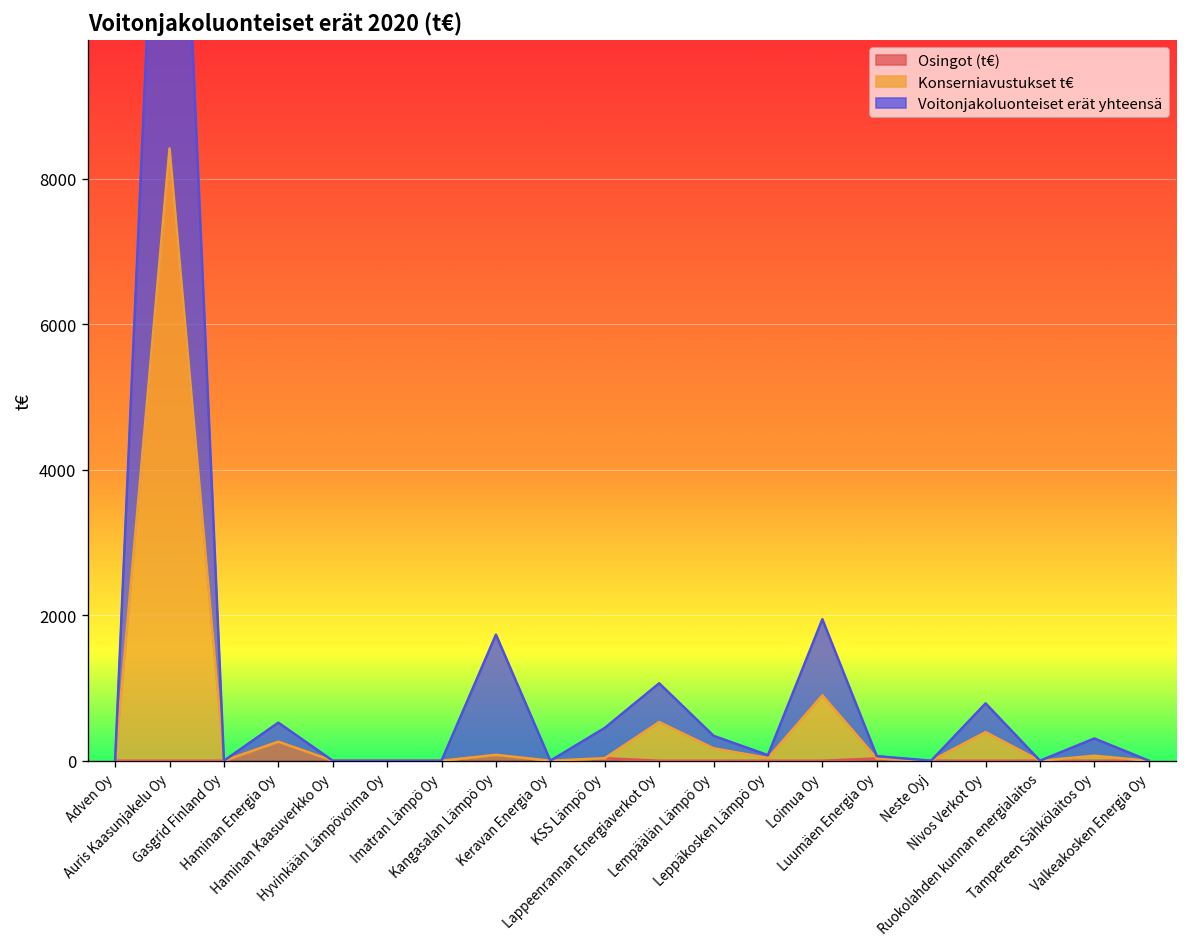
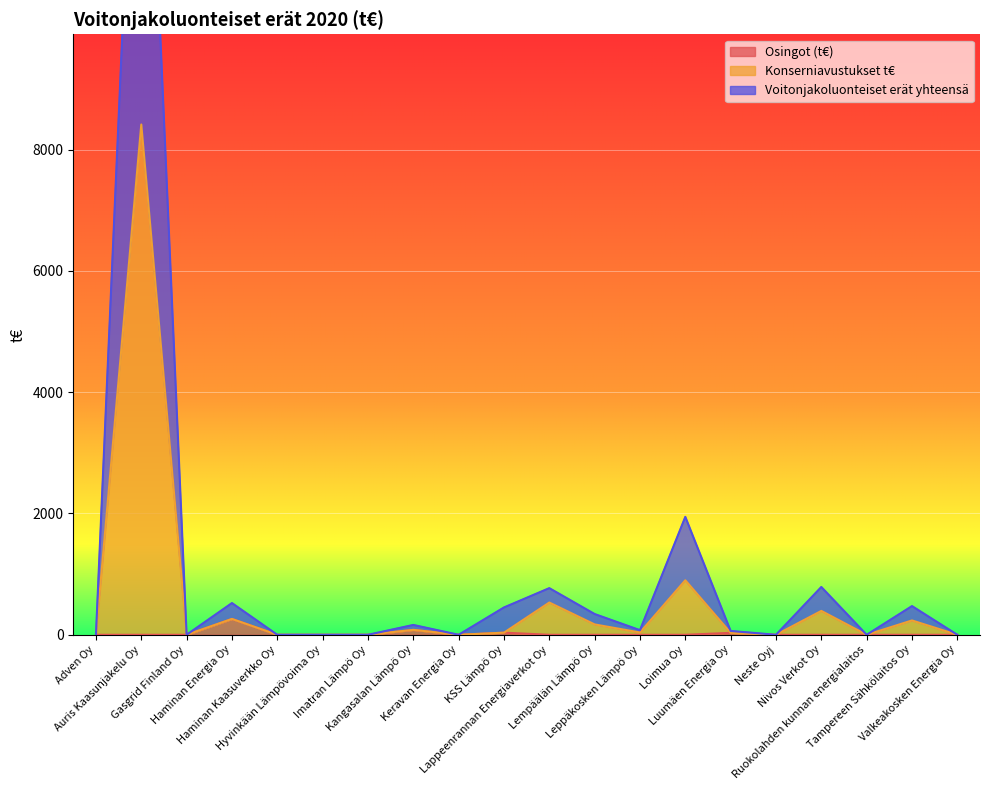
Voitonjakoluonteiset erät yhteensä, Kangasalan Lämpö Oy: 1700 -> 100
Voitonjakoluonteiset erät yhteensä, Lappeenrannan Energiaverkot Oy: 500 -> 200
Konserniavustukset t€, Tampereen Sähkölaitos Oy: 100 -> 200
